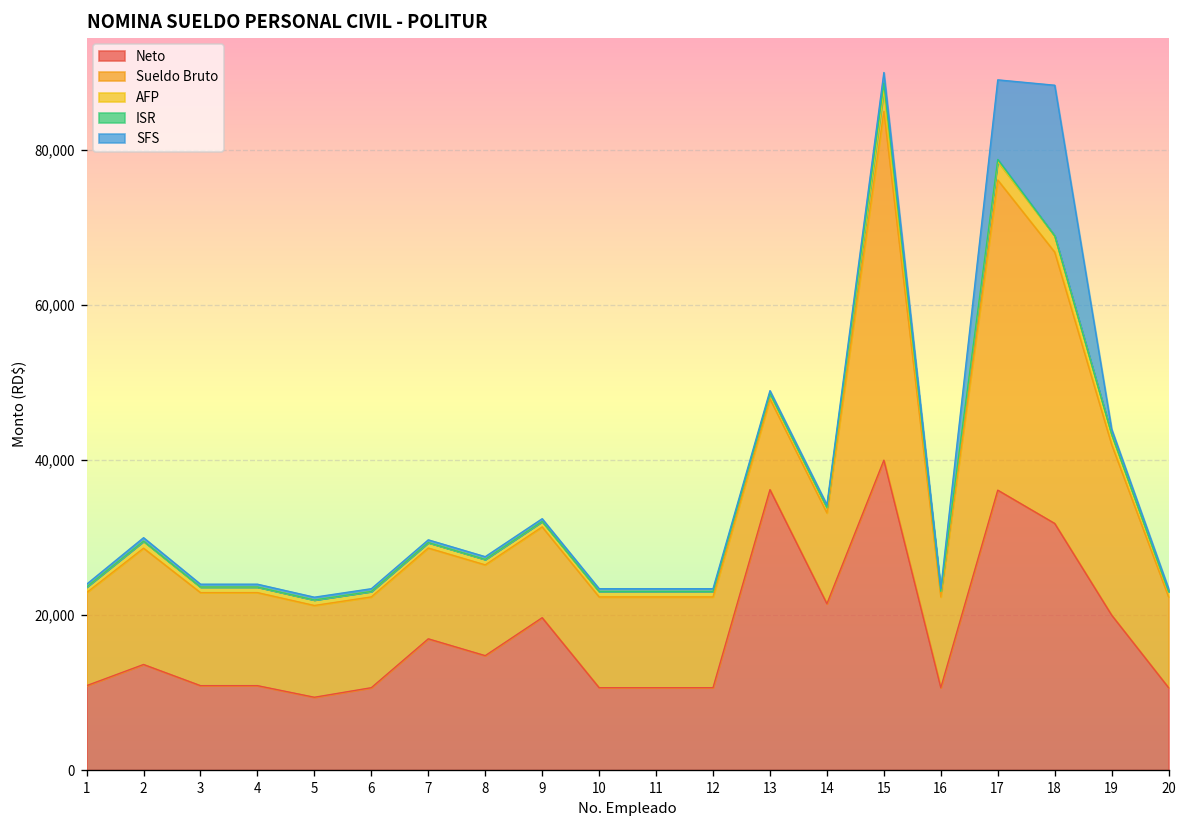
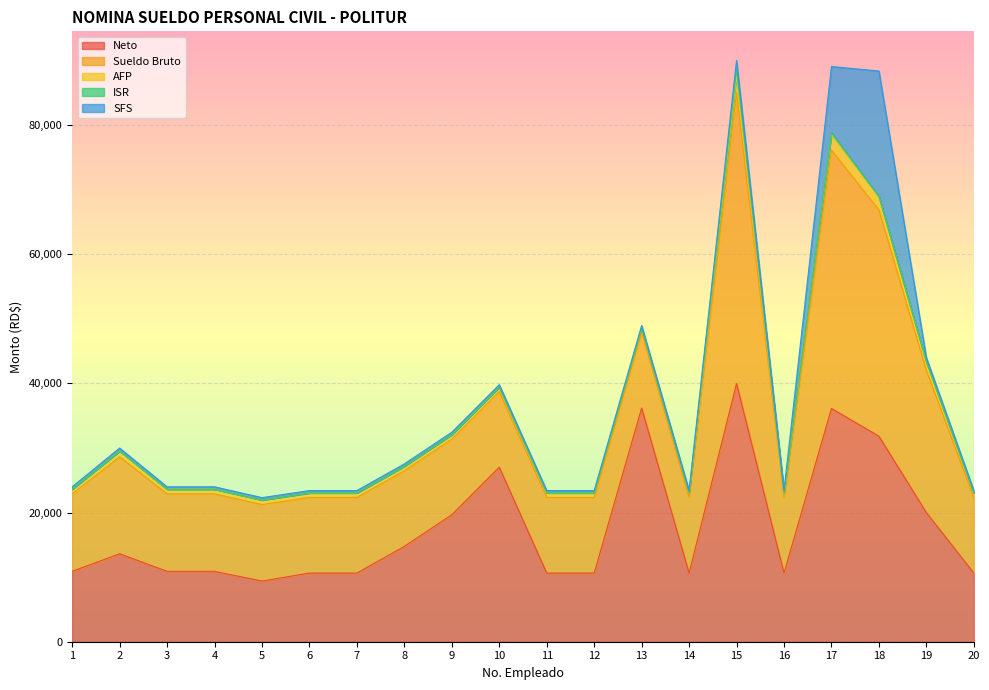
Neto, 7: 17,000 -> 11,000
Neto, 10: 11,000 -> 27,000
Neto, 14: 21,000 -> 11,000
